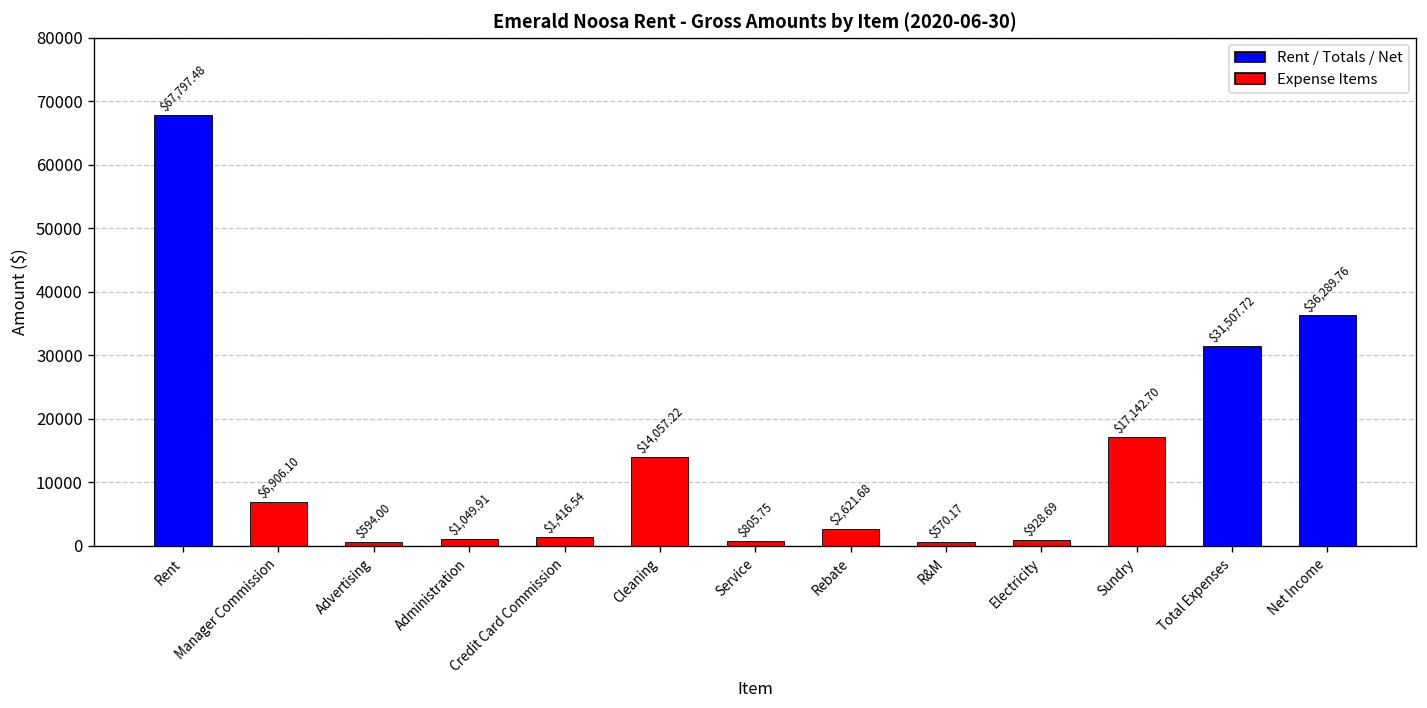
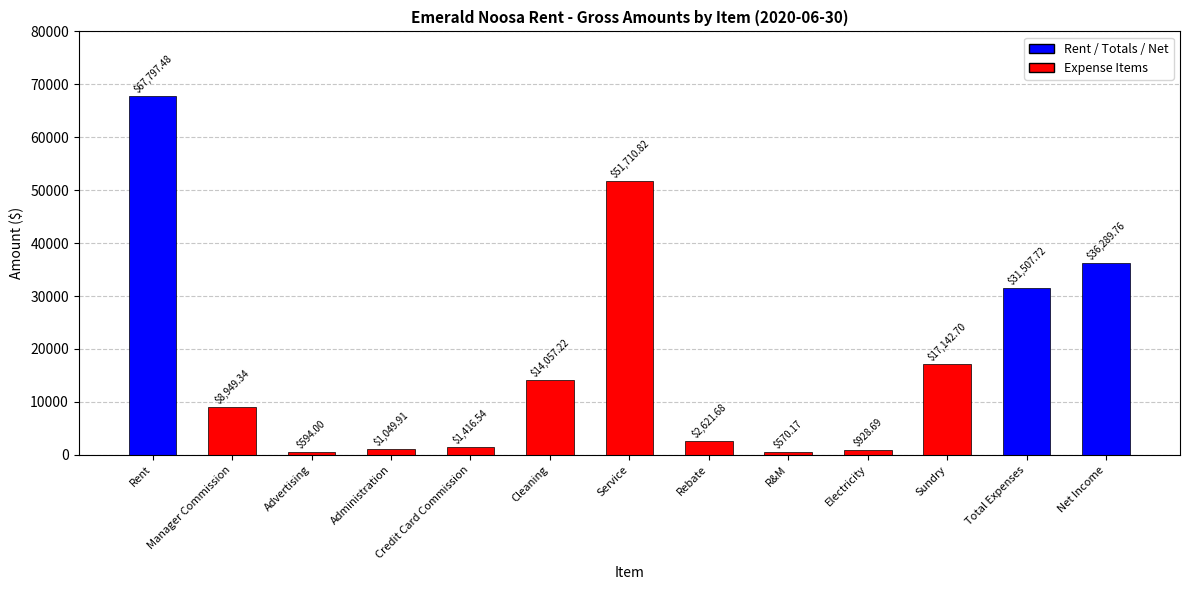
Manager Commission: $6,906.10 -> $8,949.34
Service: $805.75 -> $51,710.82
